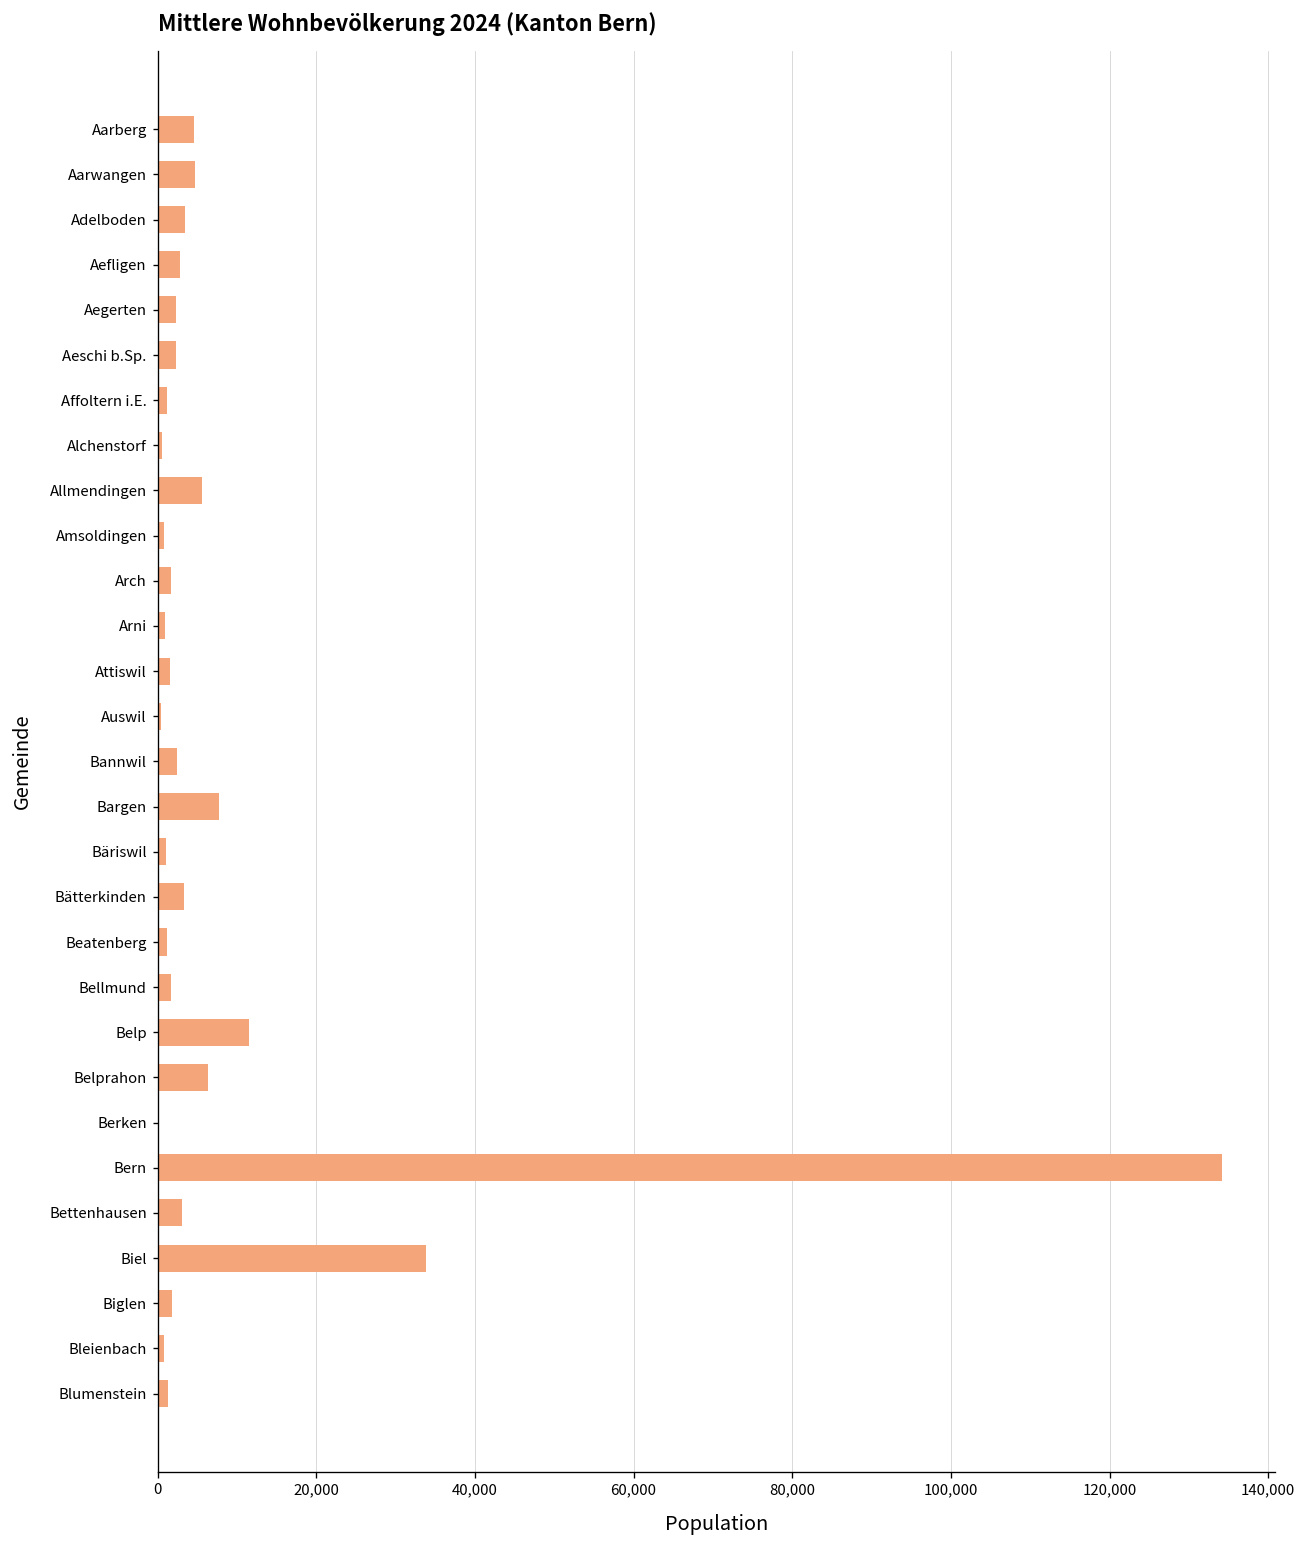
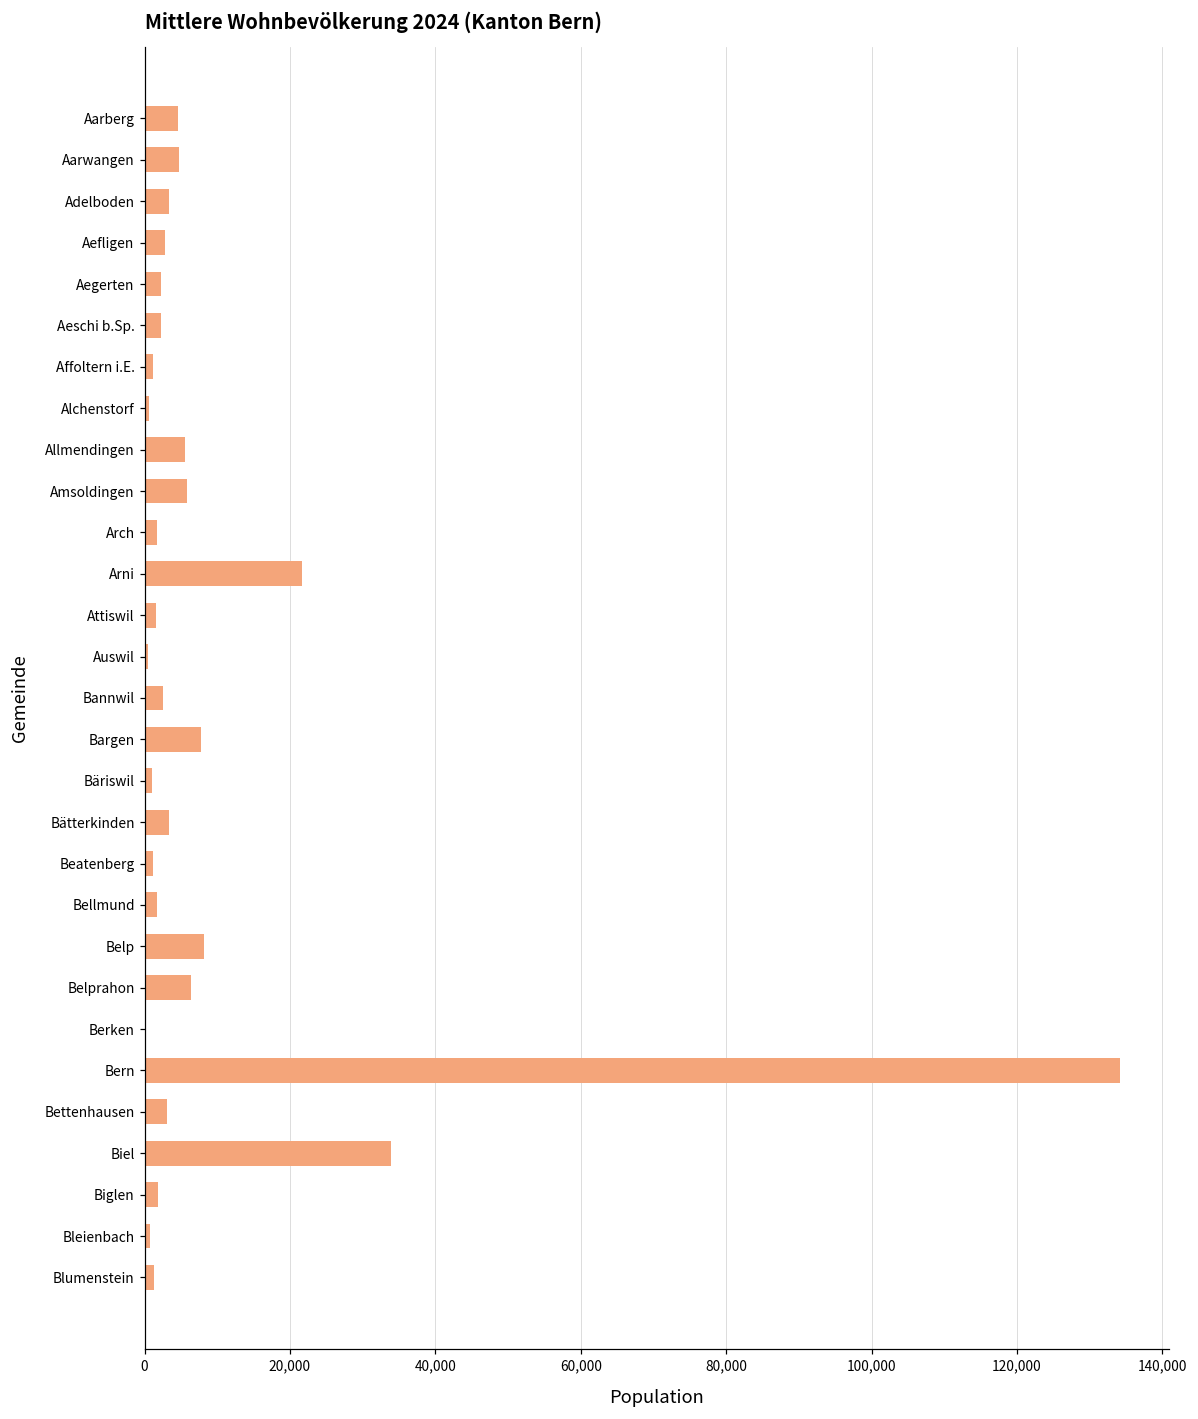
Amsoldingen: 1,000 -> 6,000
Arni: 1,000 -> 22,000
Belp: 12,000 -> 8,000
